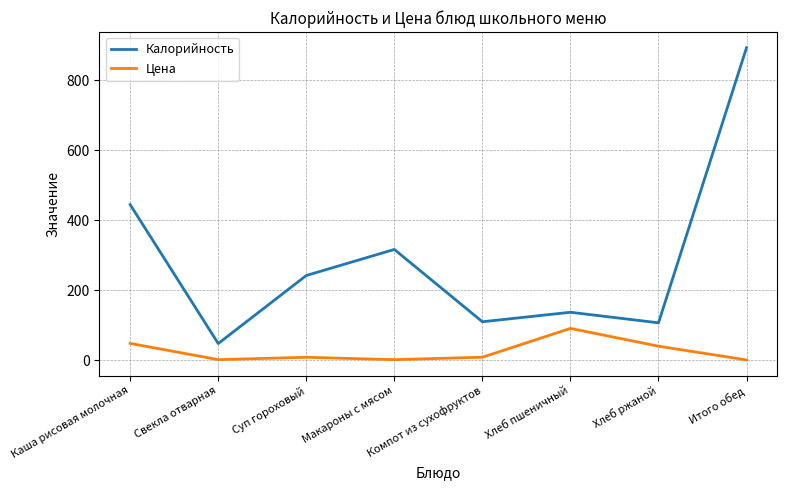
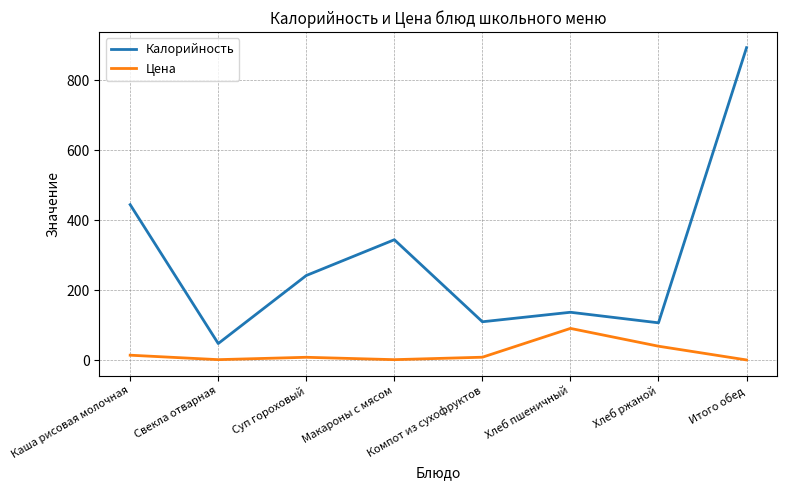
Цена, Каша рисовая молочная: 50 -> 10
Калорийность, Макароны с мясом: 320 -> 340
